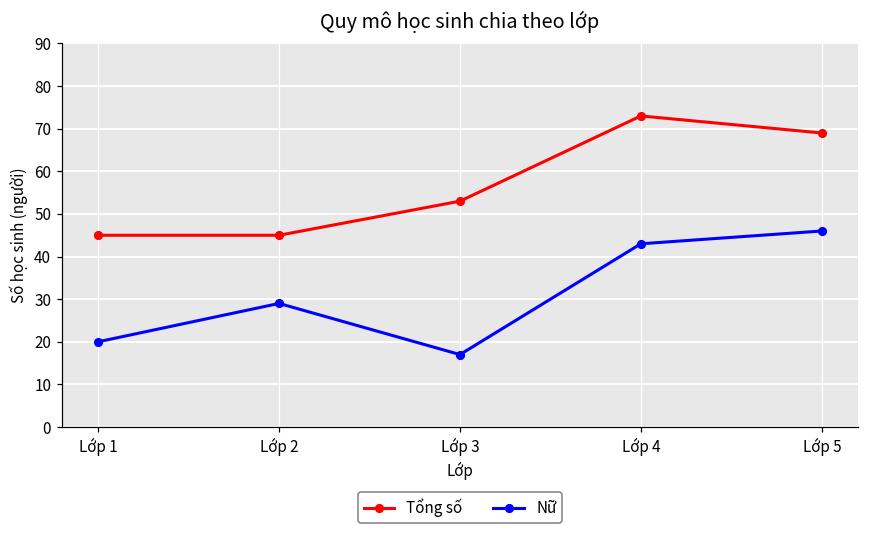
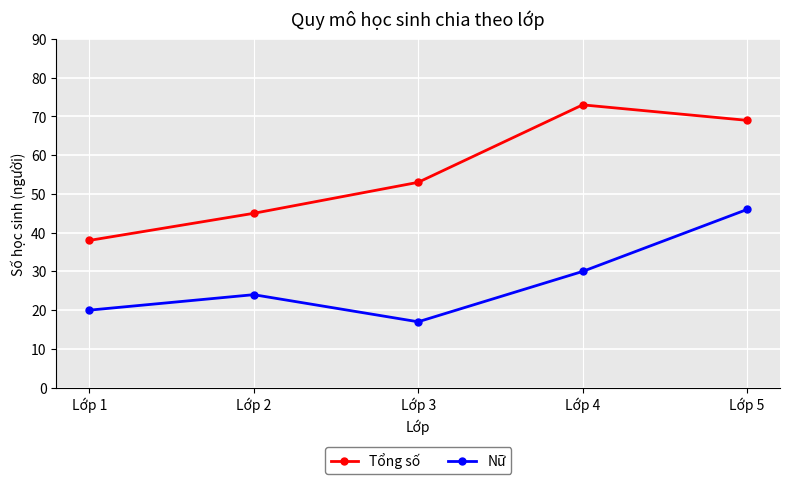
Tổng số, Lớp 1: 45 -> 38
Nữ, Lớp 2: 29 -> 24
Nữ, Lớp 4: 43 -> 30
